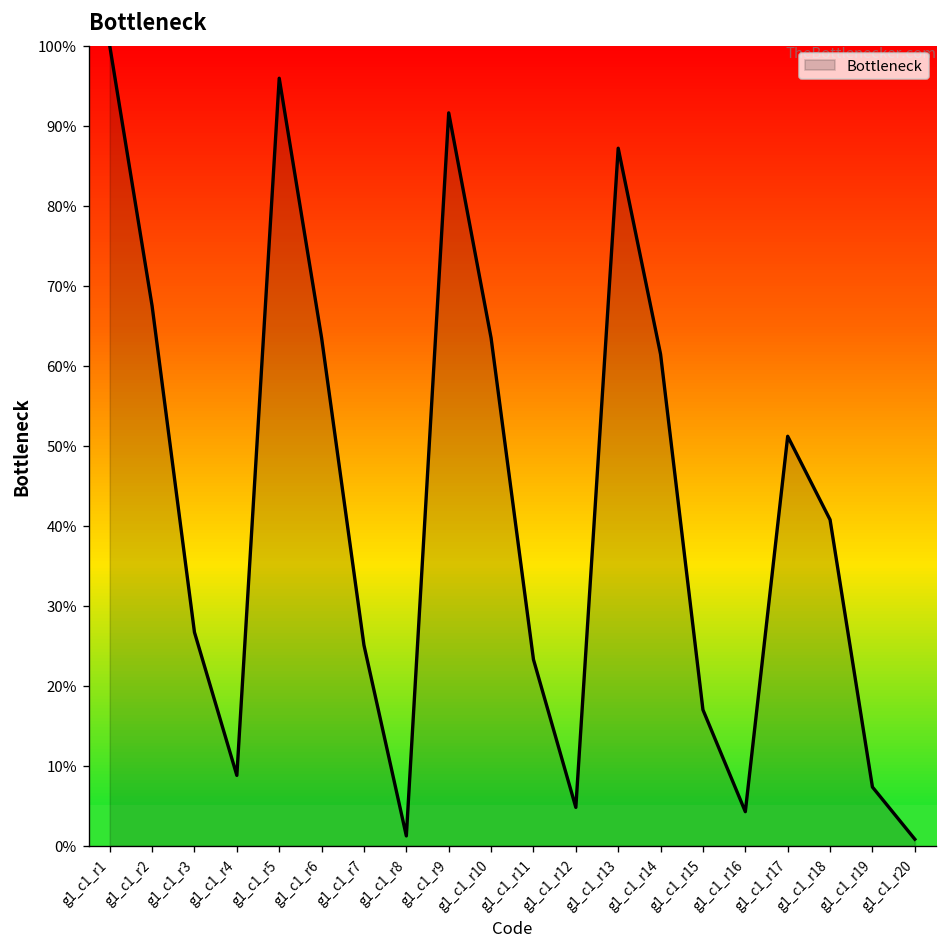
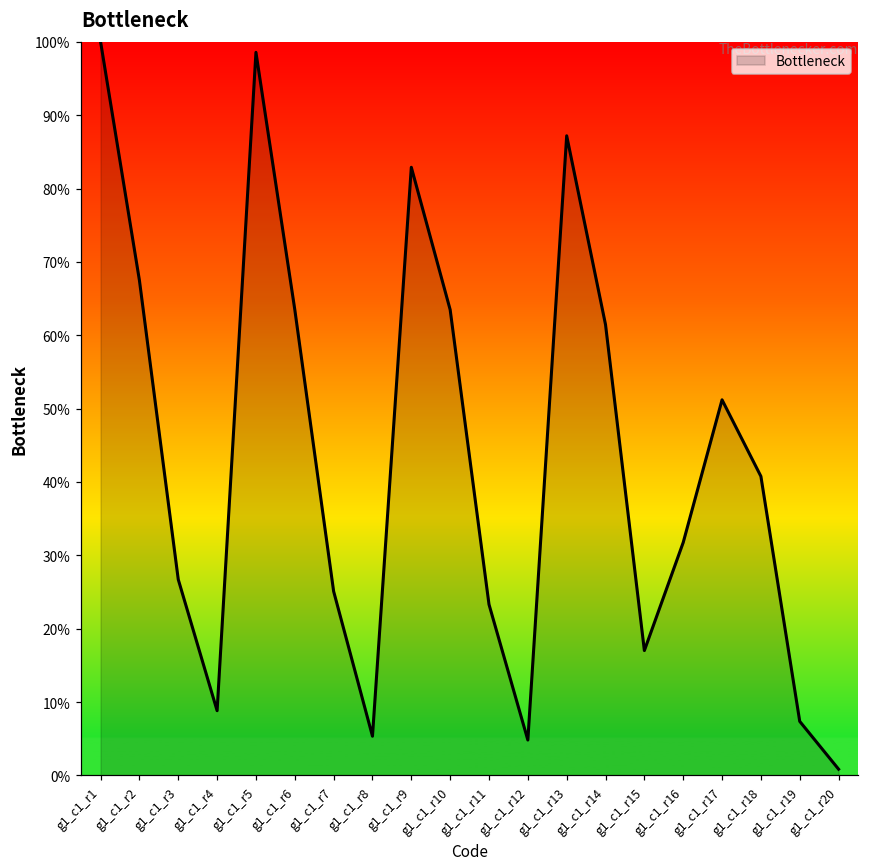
g1_c1_r5: 96% -> 99%
g1_c1_r8: 1% -> 5%
g1_c1_r9: 92% -> 83%
g1_c1_r16: 4% -> 32%
